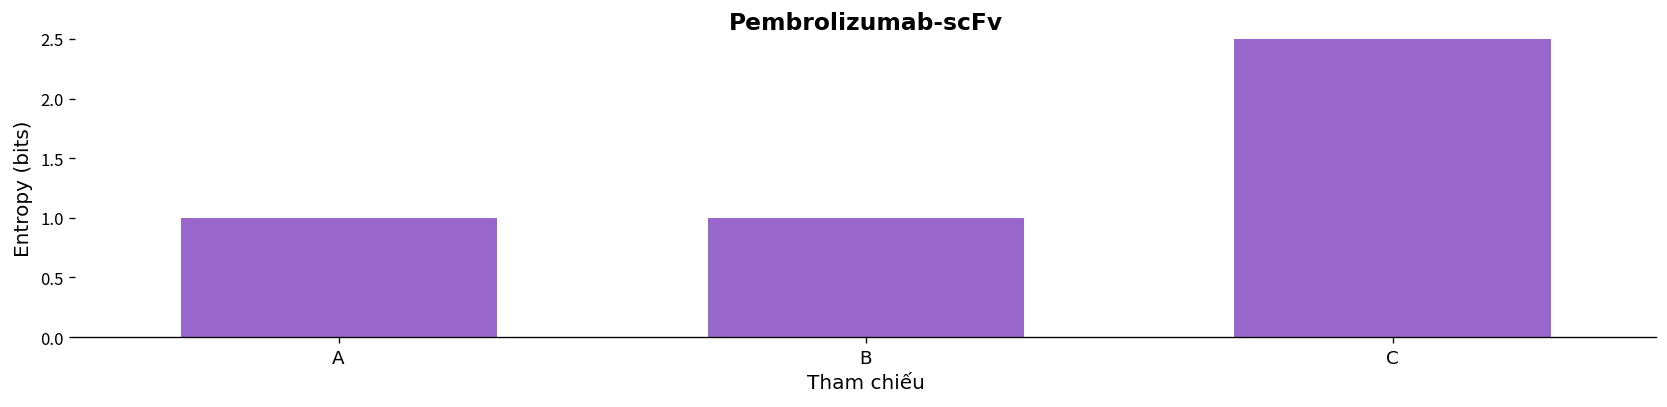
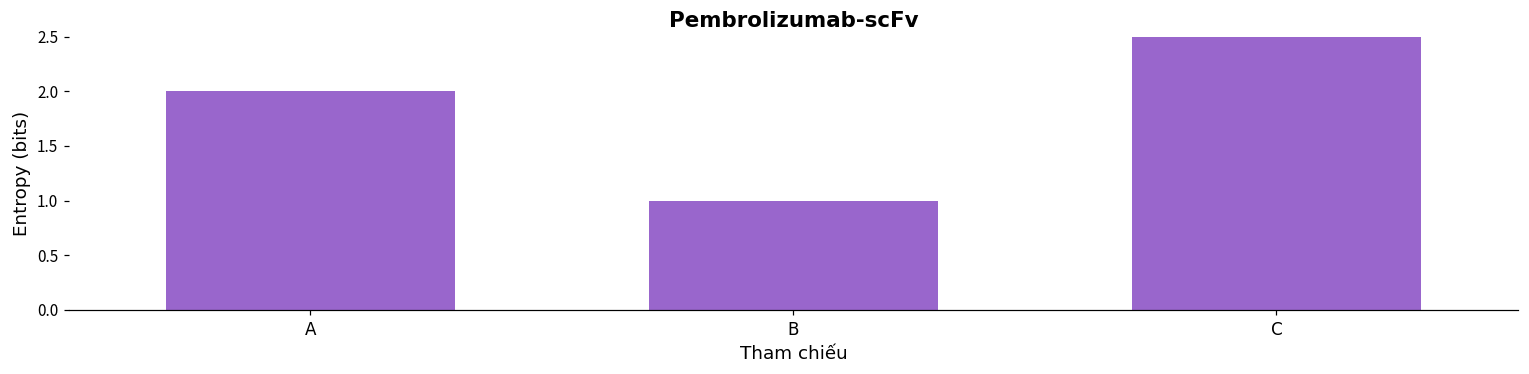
A: 1 -> 2
